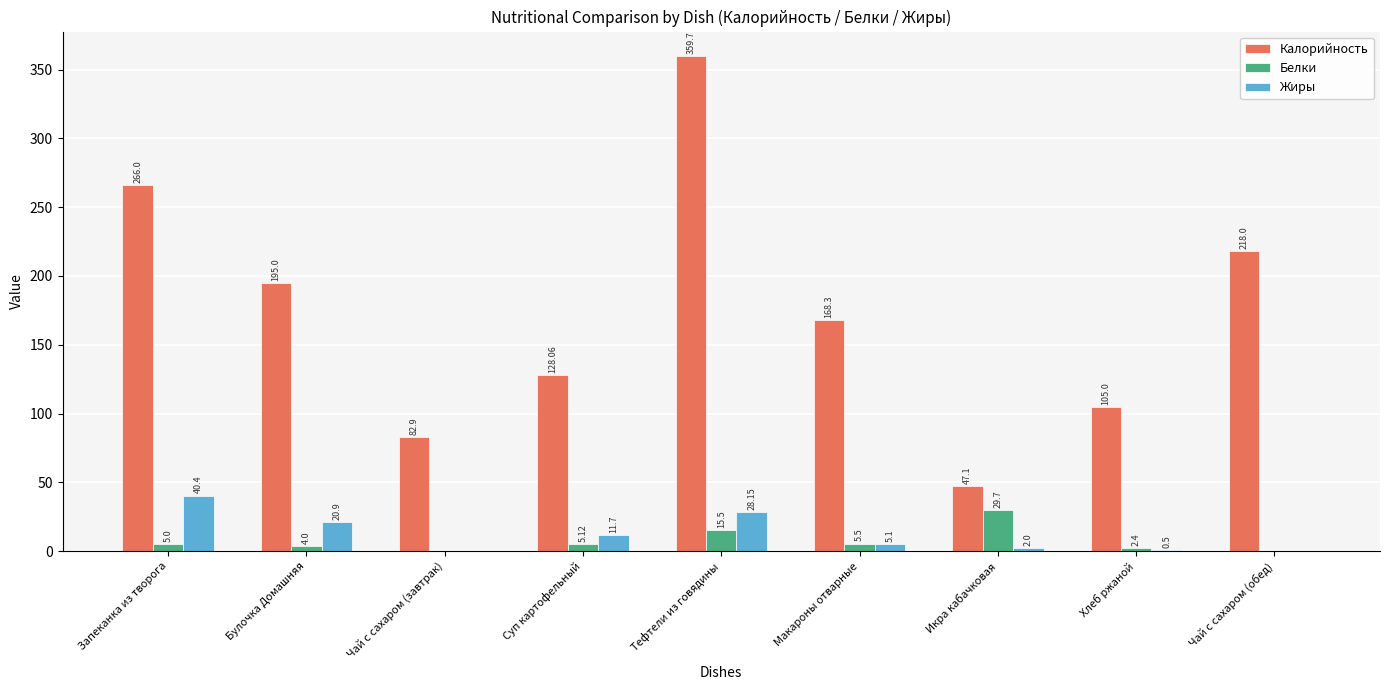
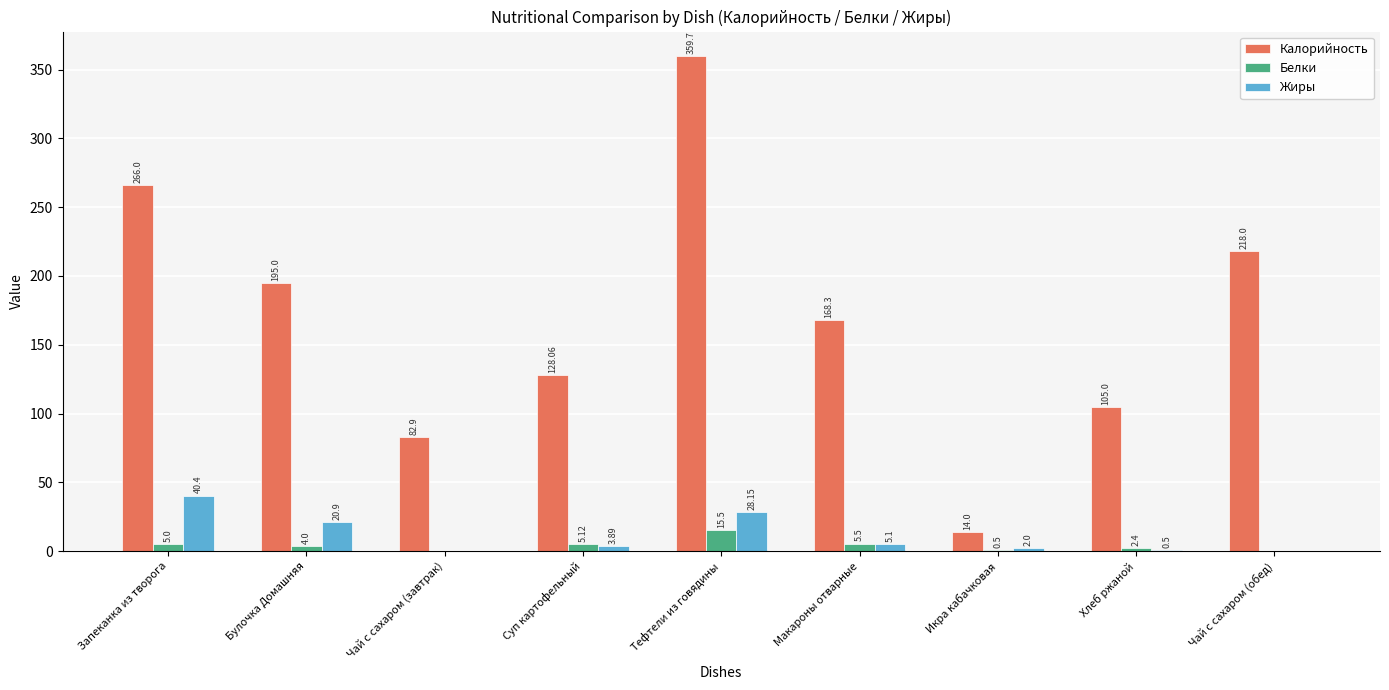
Жиры, Суп картофельный: 11.7 -> 3.89
Калорийность, Икра кабачковая: 47.1 -> 14.0
Белки, Икра кабачковая: 29.7 -> 0.5
